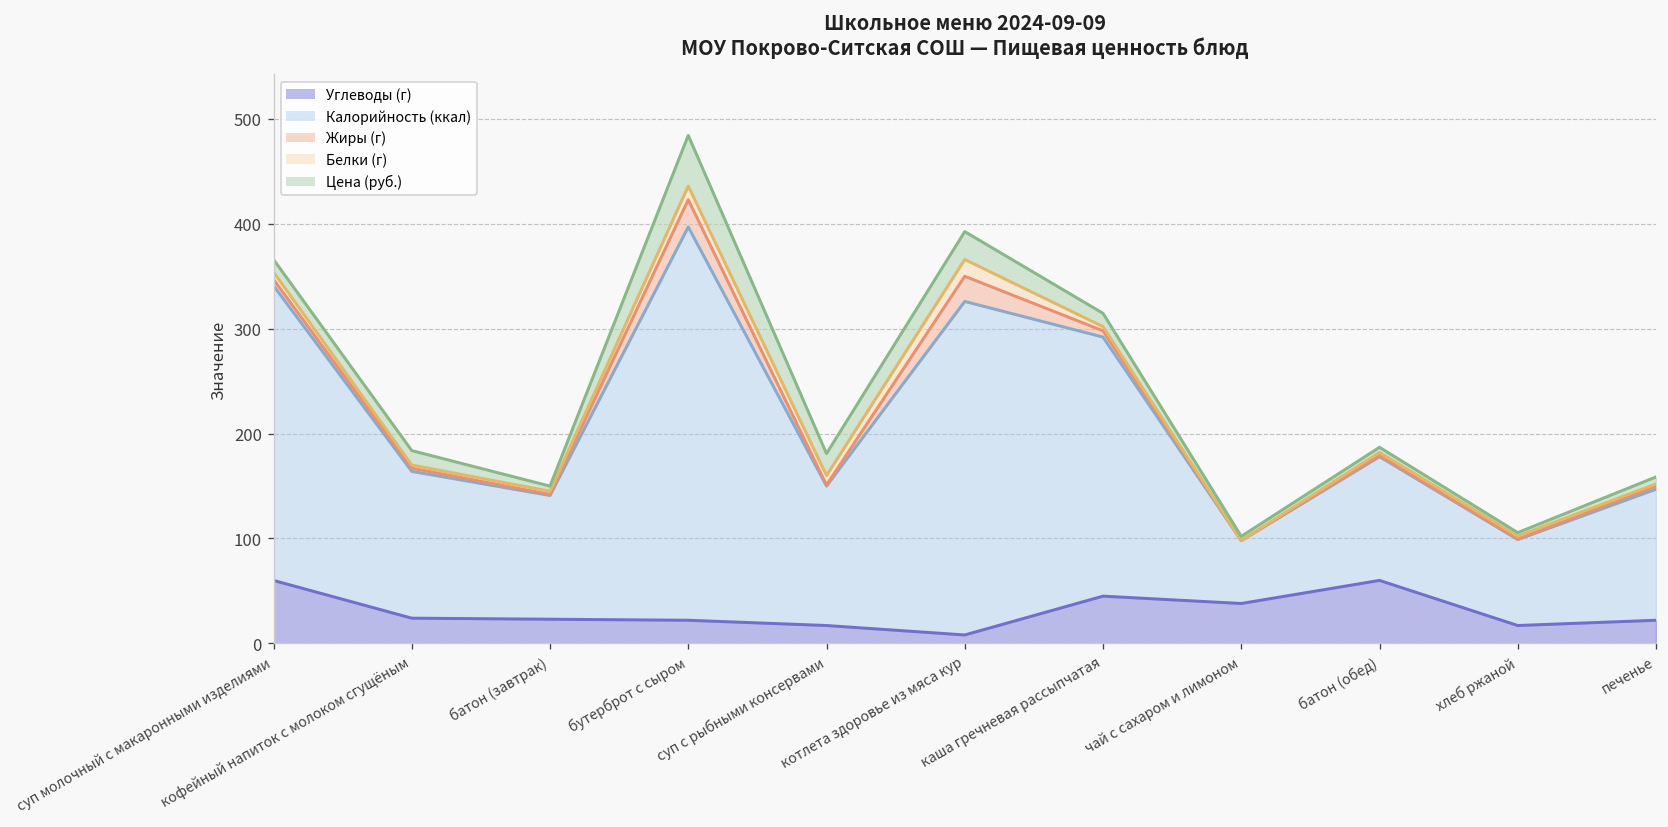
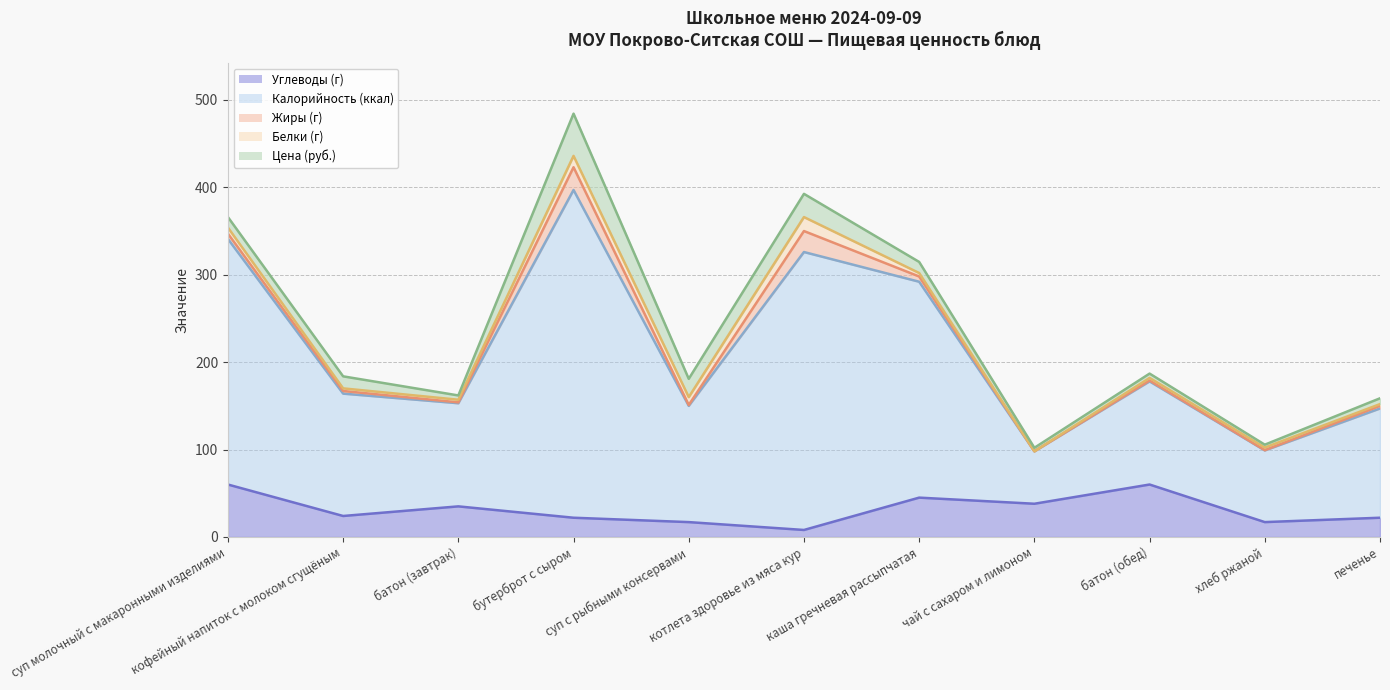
Углеводы (г), батон (завтрак): 20 -> 40
